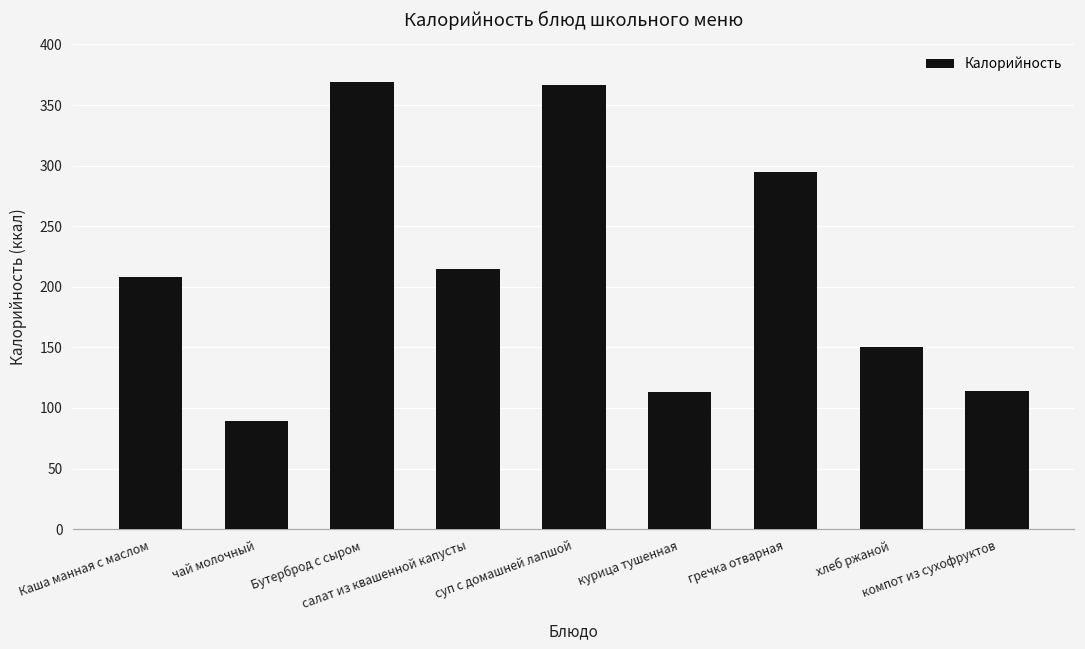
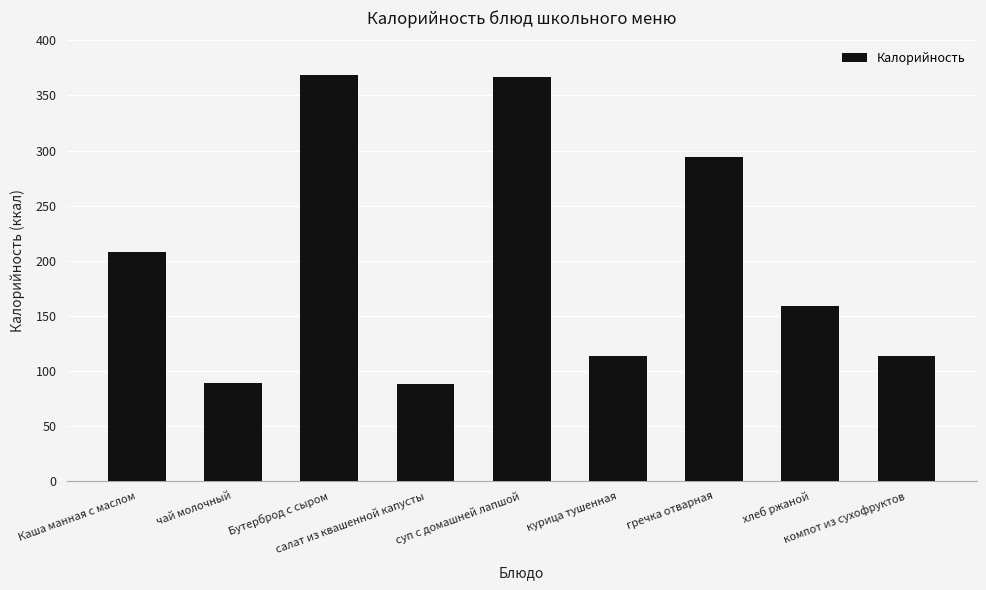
салат из квашенной капусты: 215 -> 88
хлеб ржаной: 150 -> 159
